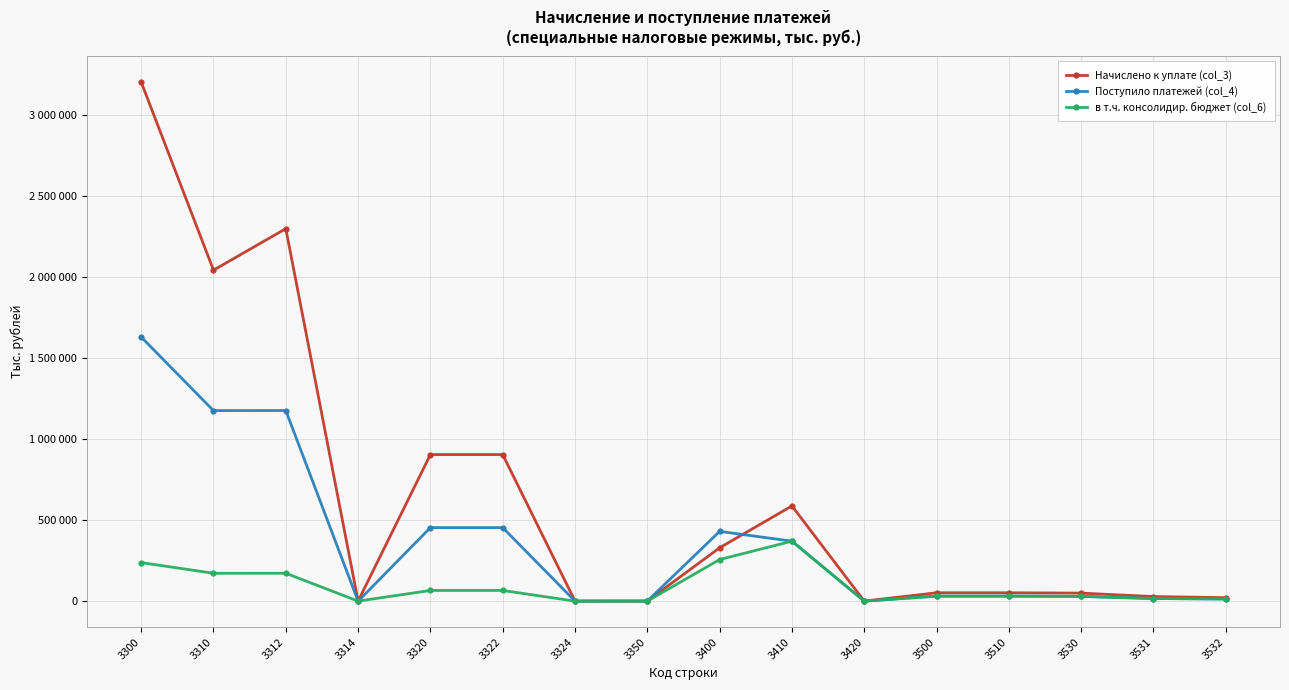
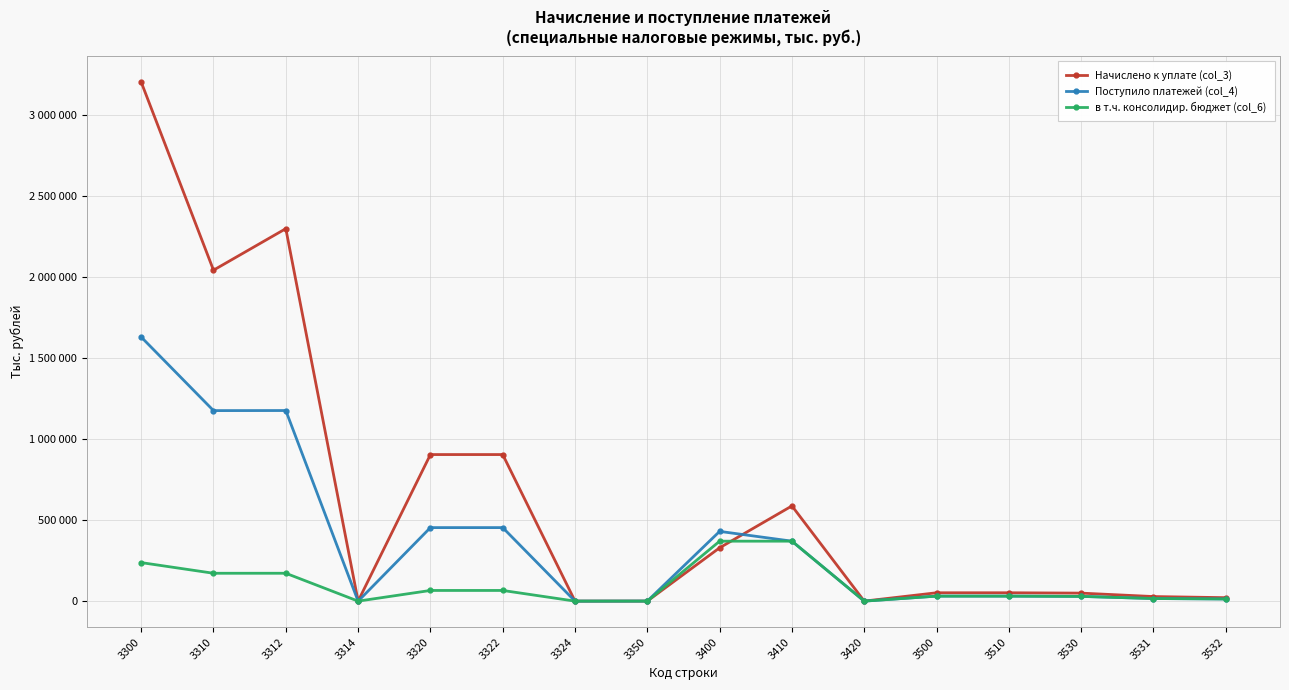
в т.ч. консолидир. бюджет (col_6), 3400: 260000 -> 370000
